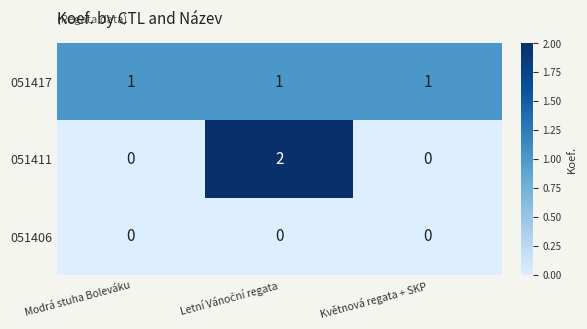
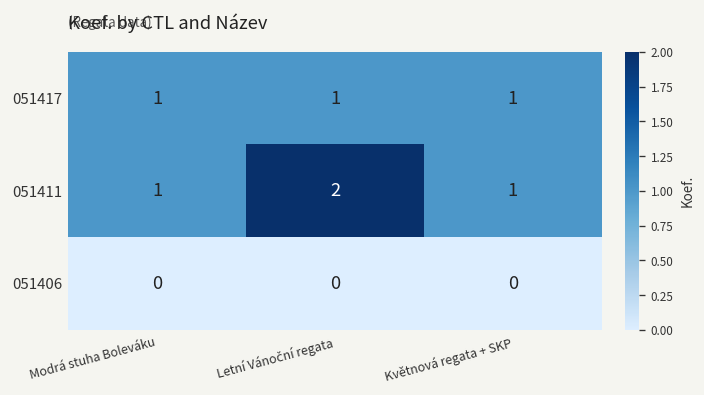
051411, Modrá stuha Boleváku: 0 -> 1
051411, Květnová regata + SKP: 0 -> 1
